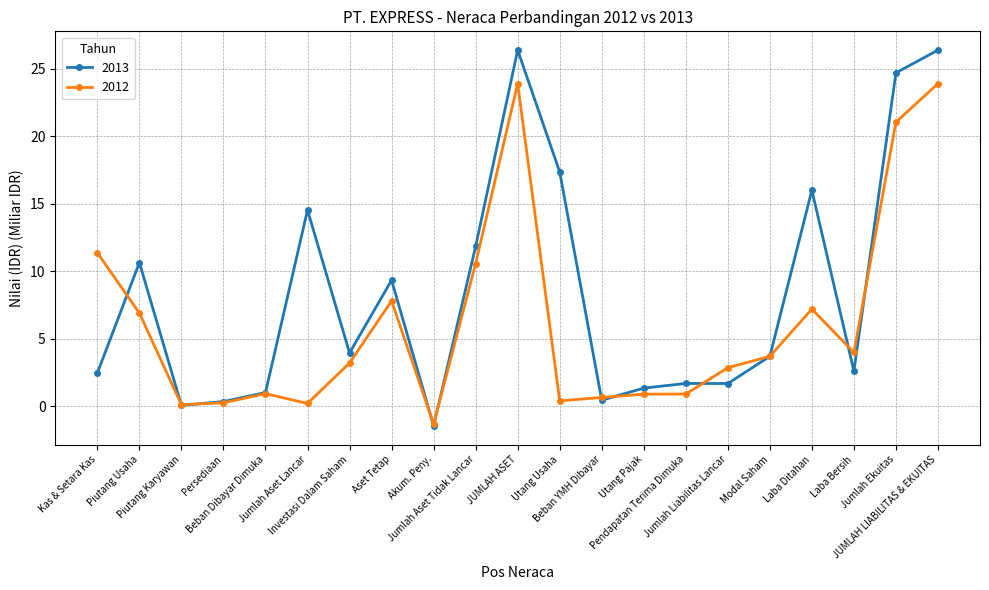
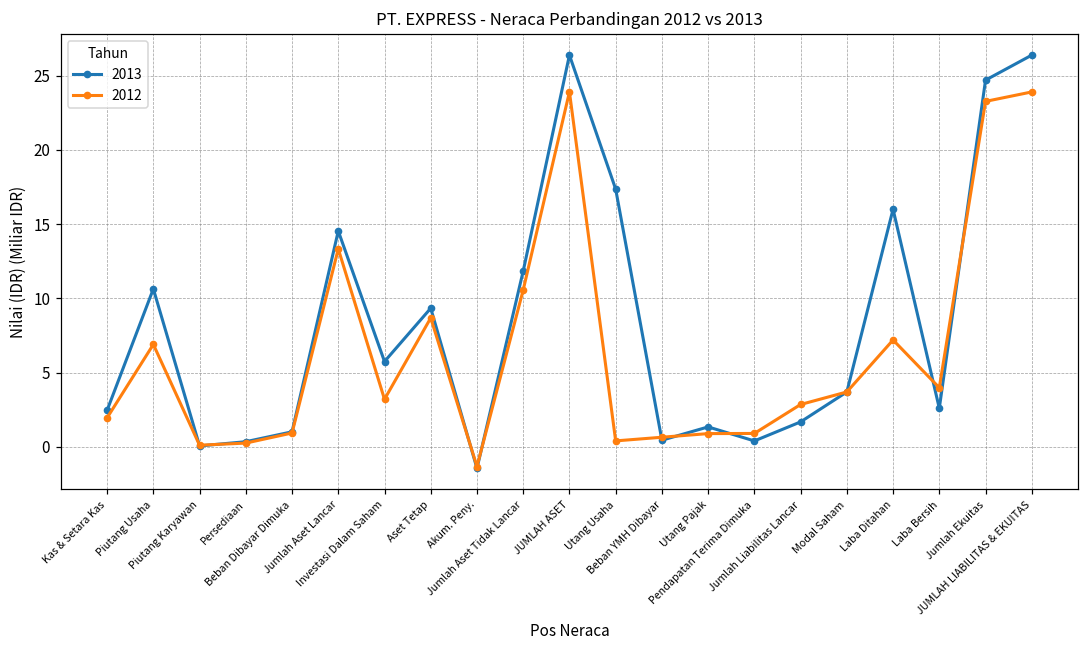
2012, Kas & Setara Kas: 11.4 -> 2.0
2012, Jumlah Aset Lancar: 0.2 -> 13.3
2013, Investasi Dalam Saham: 4.0 -> 5.7
2012, Aset Tetap: 7.8 -> 8.7
2013, Pendapatan Terima Dimuka: 1.7 -> 0.4
2012, Jumlah Ekuitas: 21.0 -> 23.3
